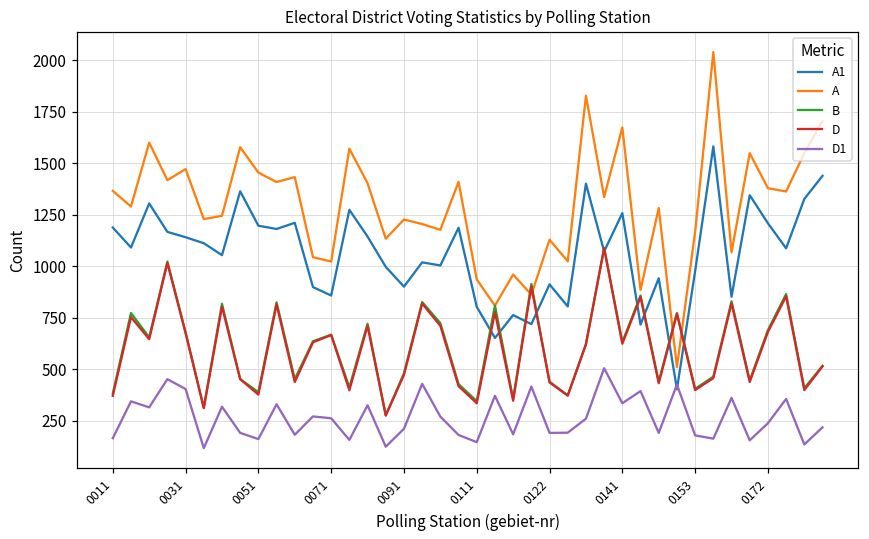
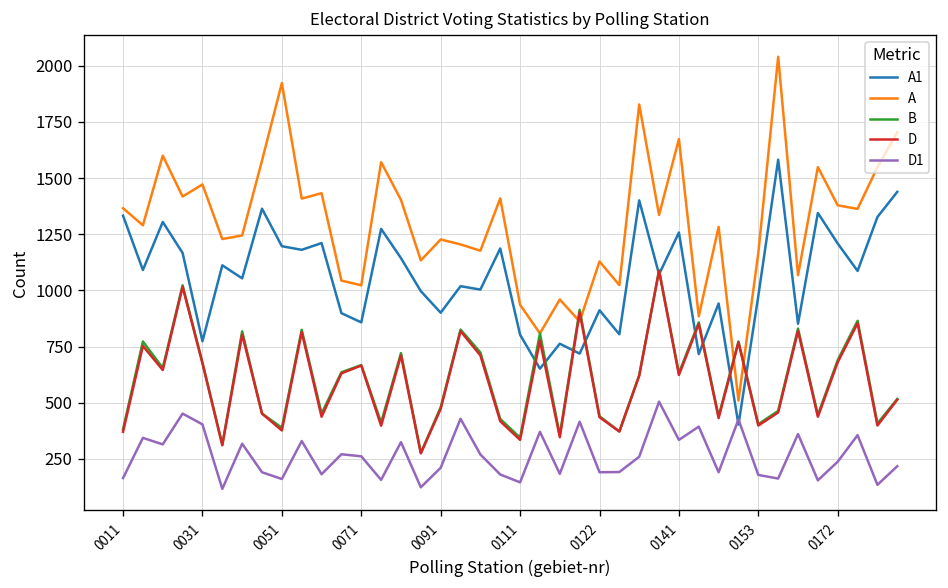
A1, 0011: 1190 -> 1330
A1, 0031: 1140 -> 770
A, 0051: 1460 -> 1920
